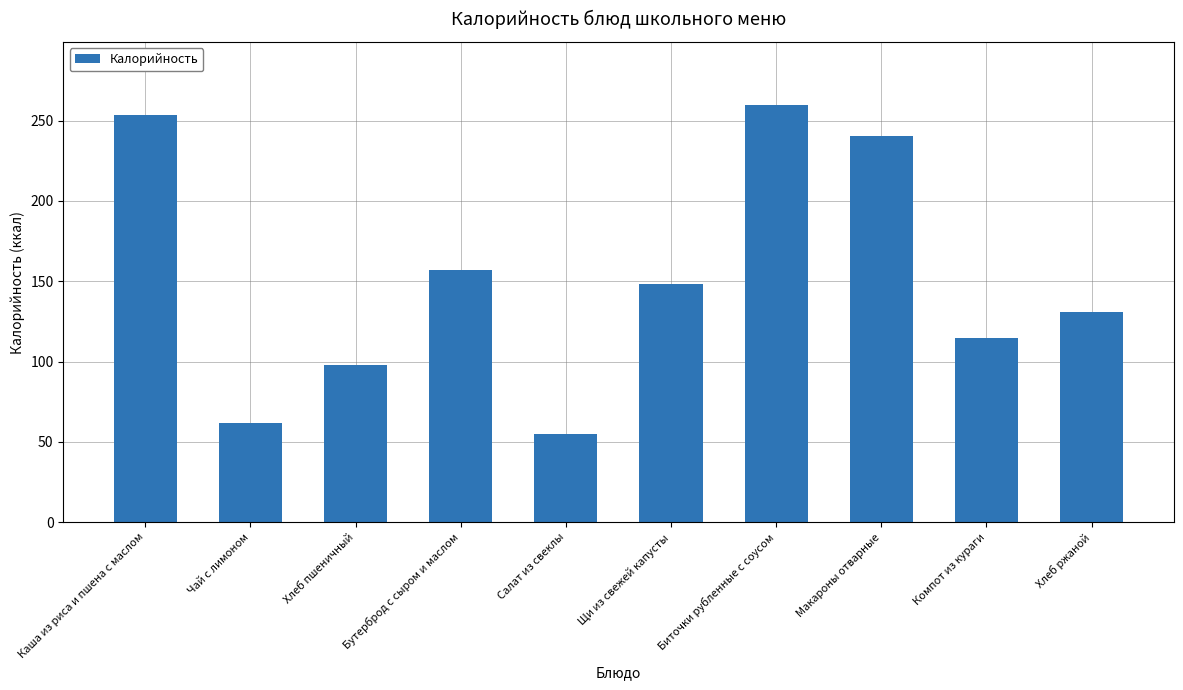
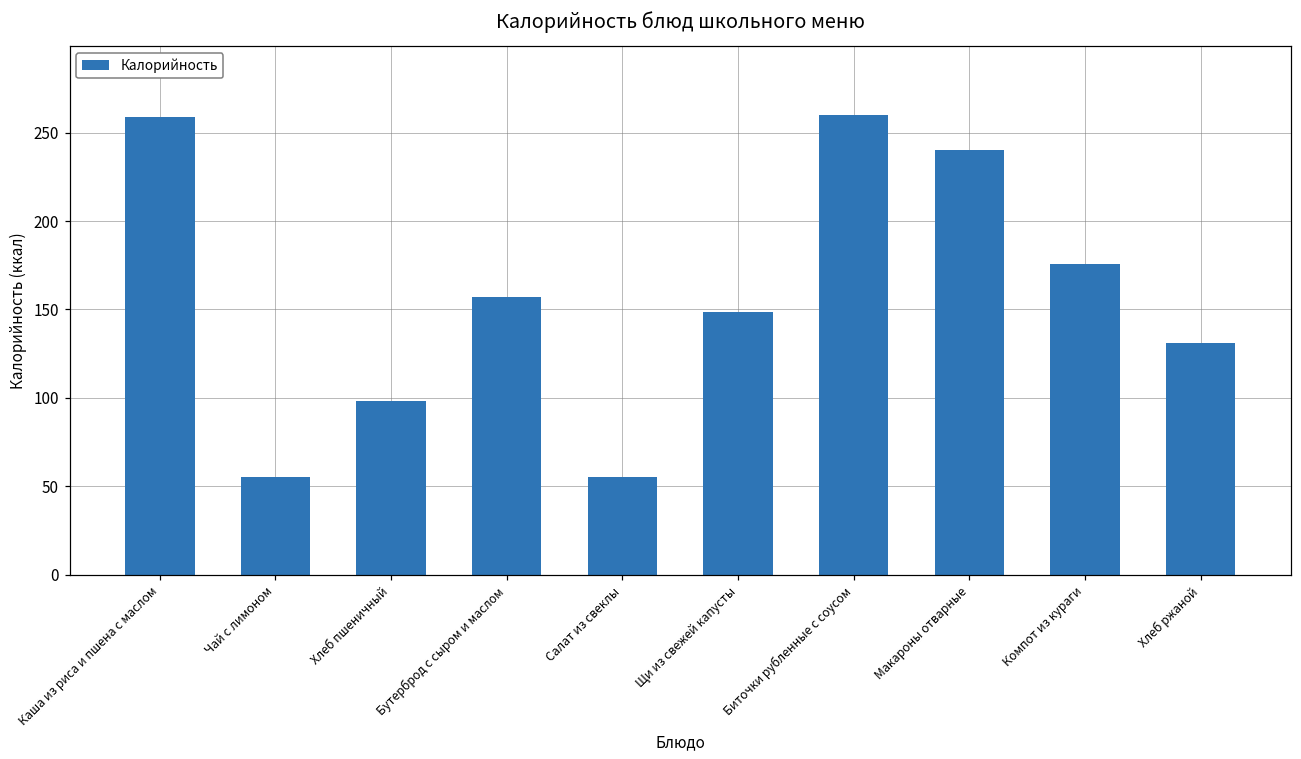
Каша из риса и пшена с маслом: 254 -> 259
Чай с лимоном: 62 -> 55
Компот из кураги: 115 -> 176
